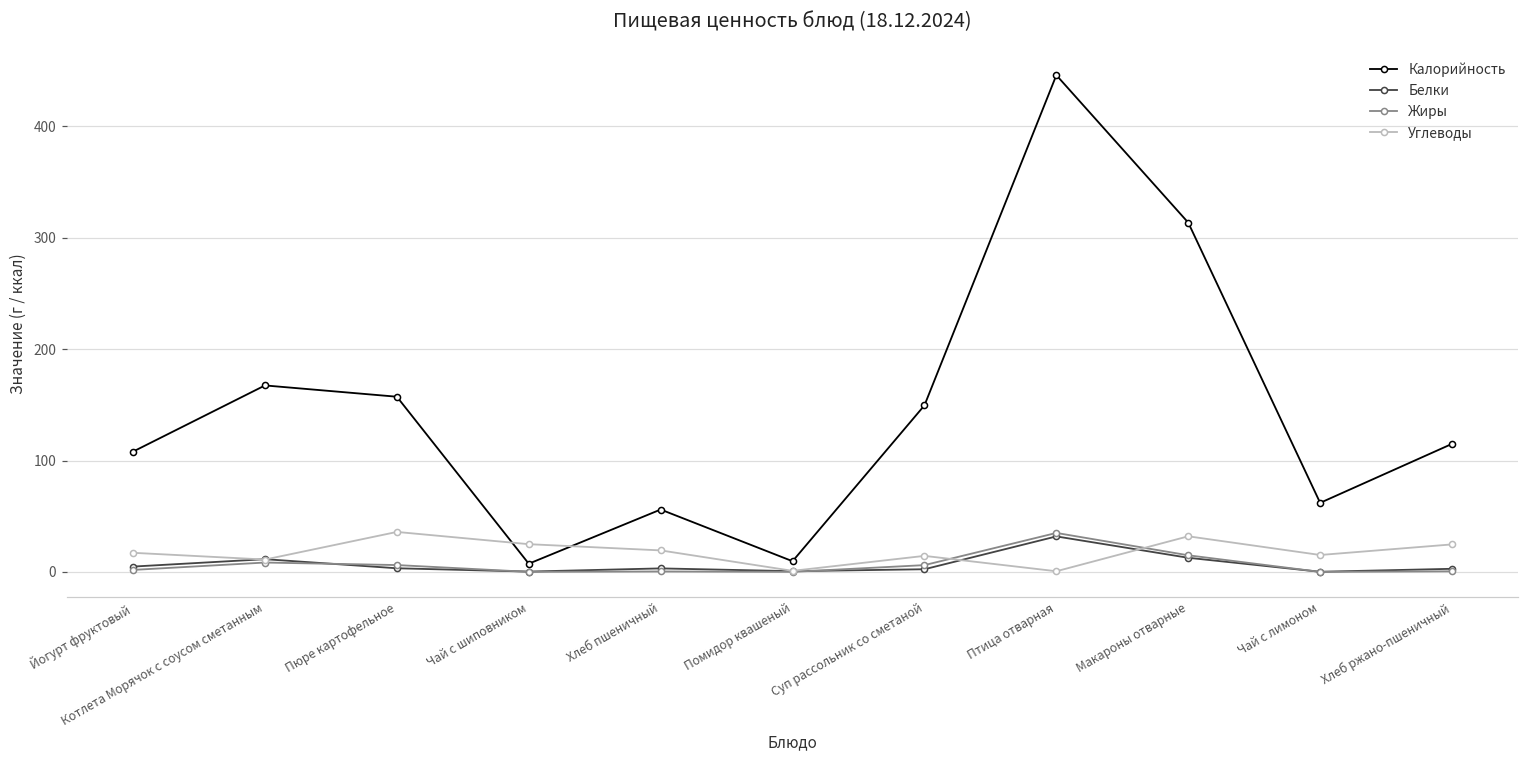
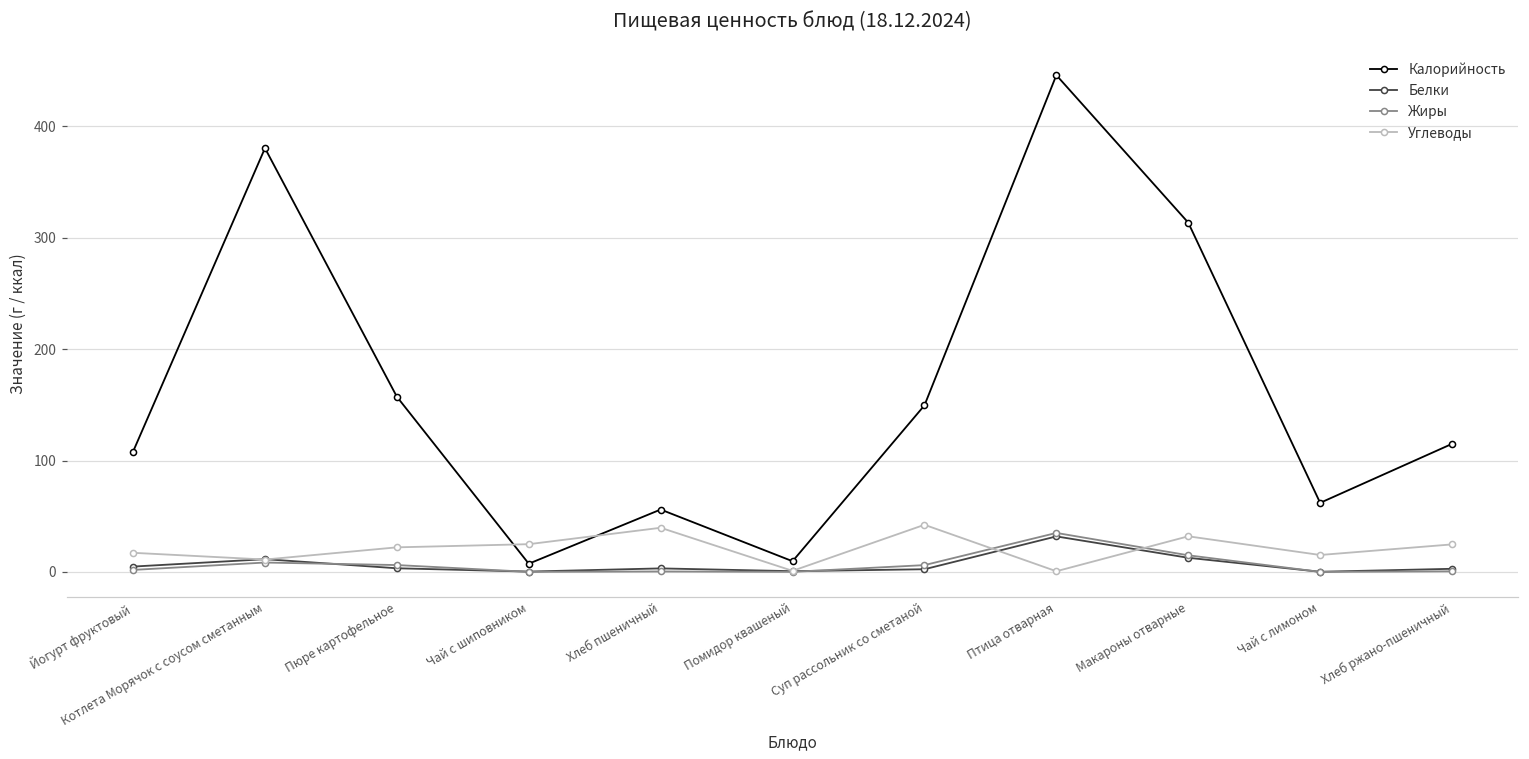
Калорийность, Котлета Морячок с соусом сметанным: 167 -> 380
Углеводы, Пюре картофельное: 36 -> 22
Углеводы, Хлеб пшеничный: 19 -> 40
Углеводы, Суп рассольник со сметаной: 14 -> 42
